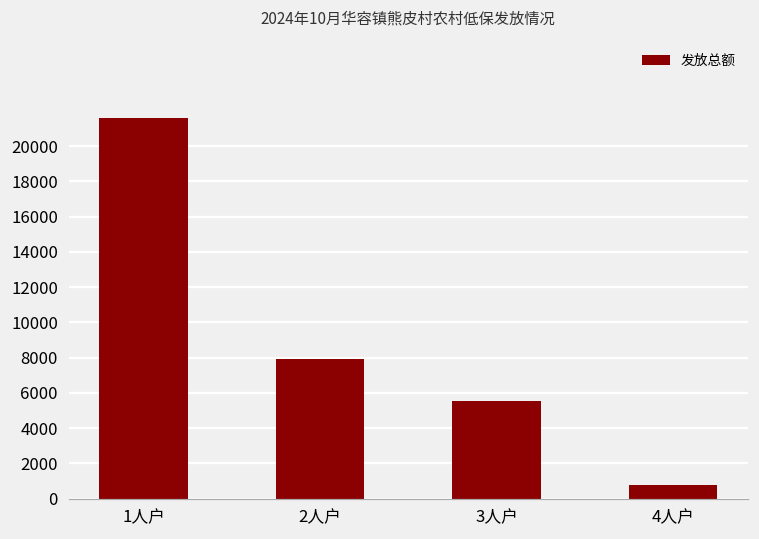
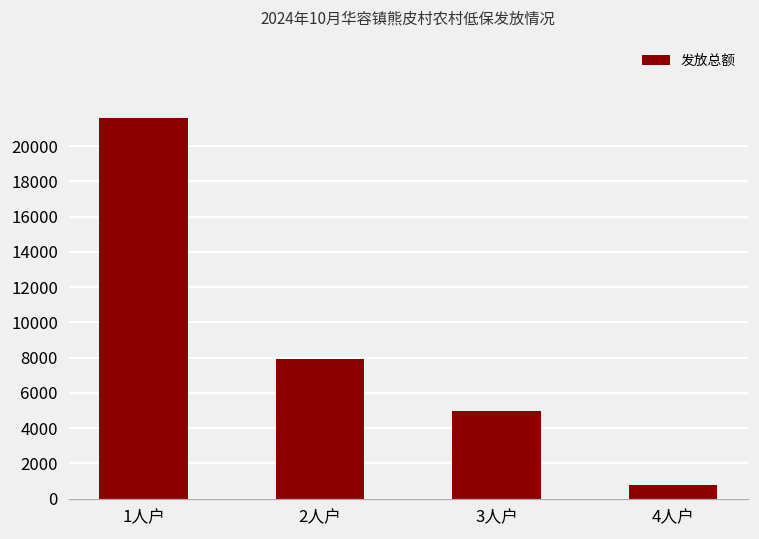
3人户: 5500 -> 5000
